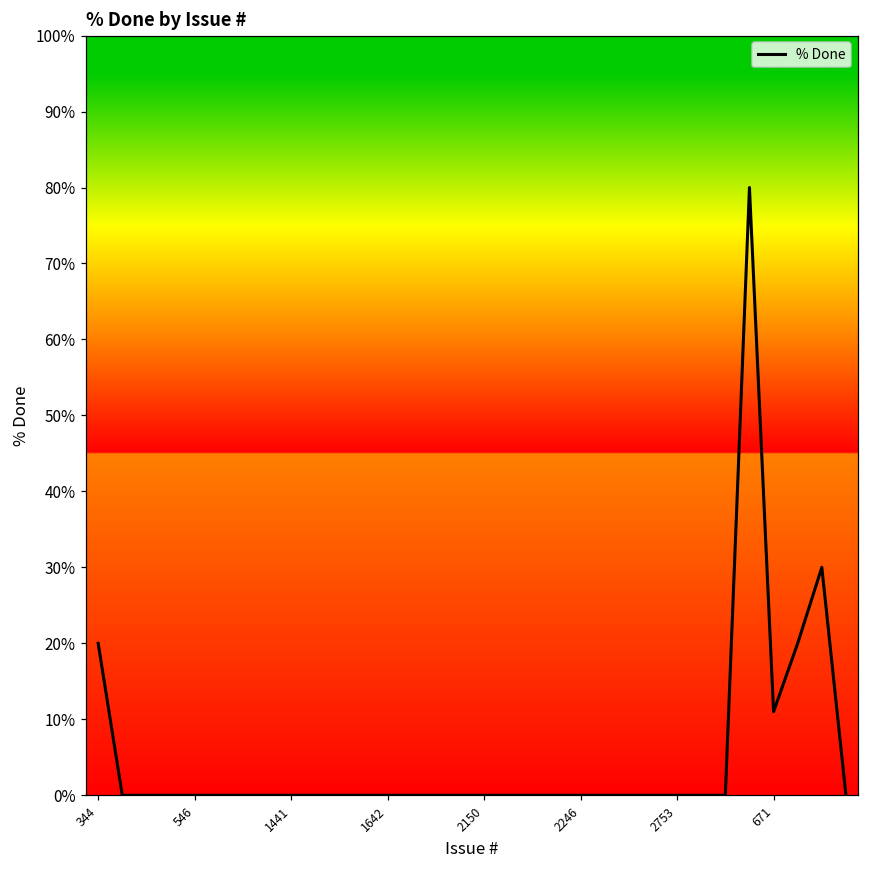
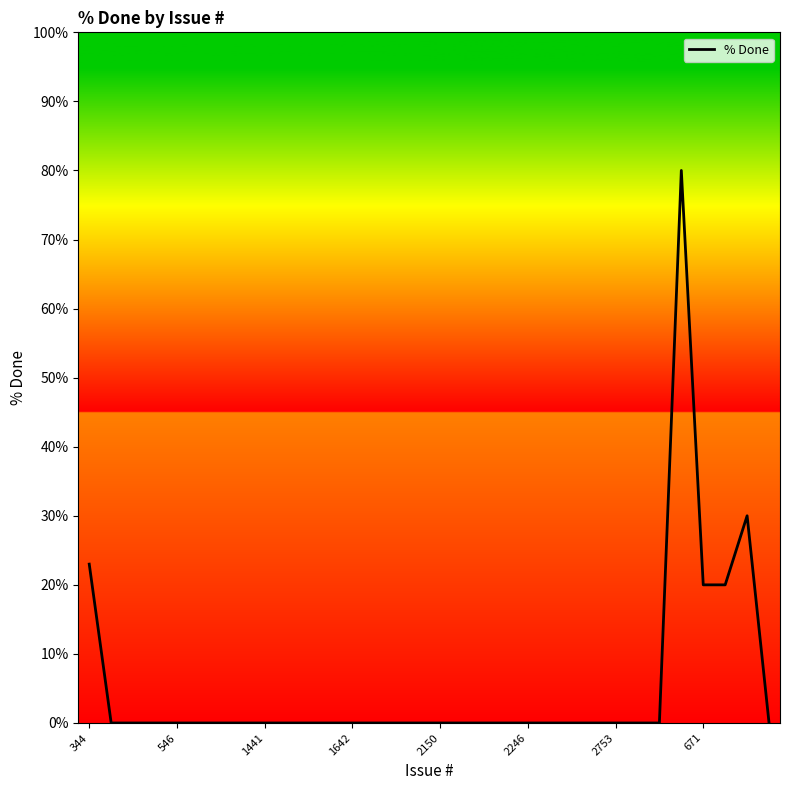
344: 20% -> 23%
671: 11% -> 20%
